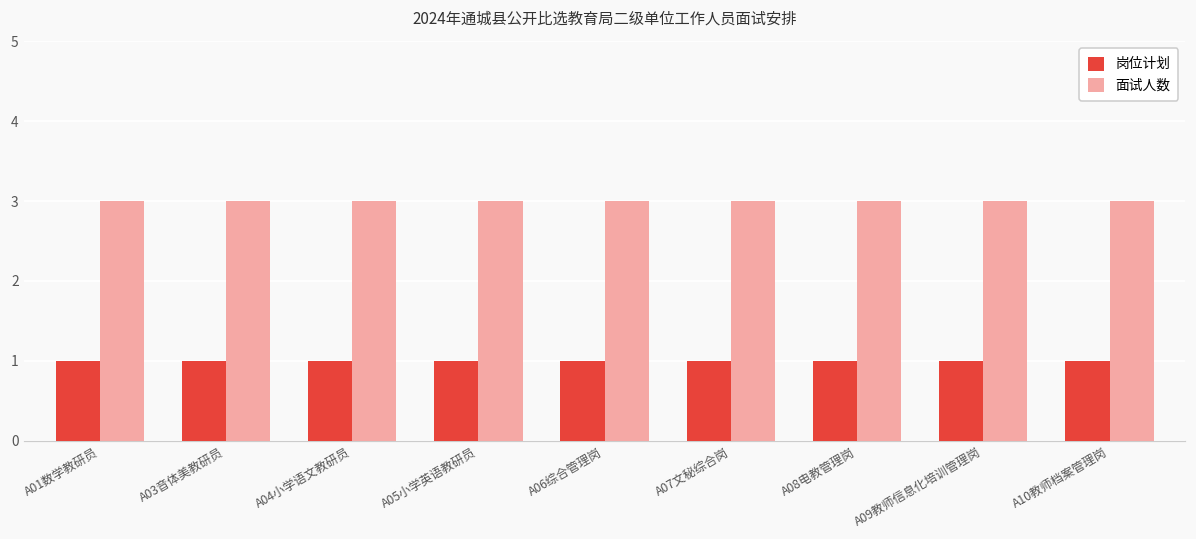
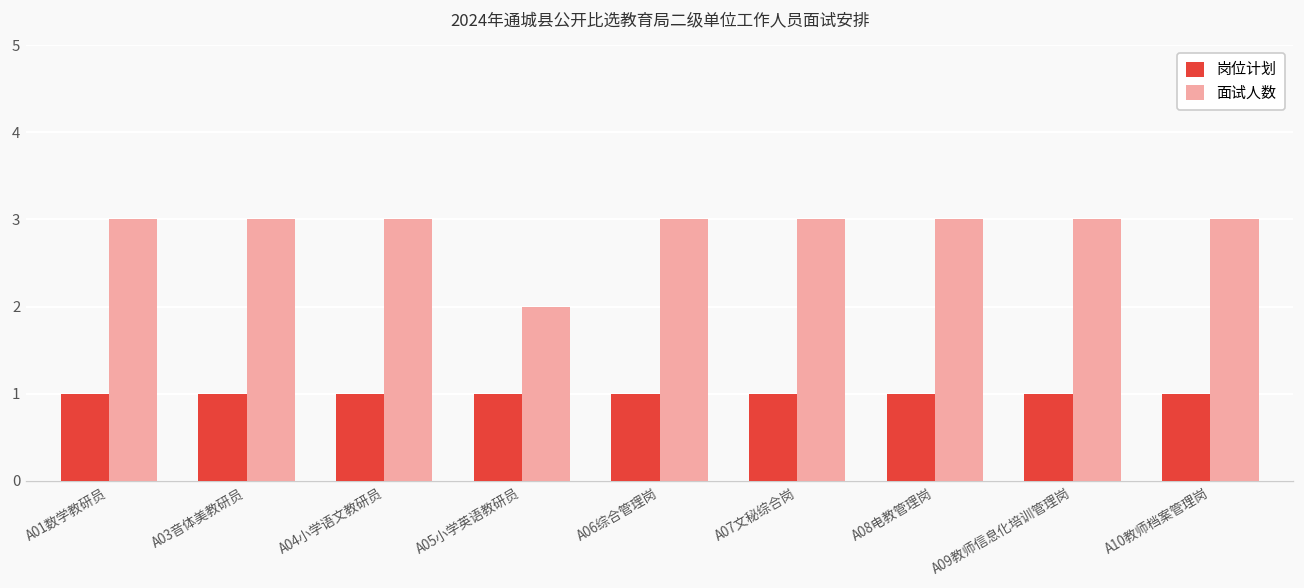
面试人数, A05小学英语教研员: 3 -> 2
